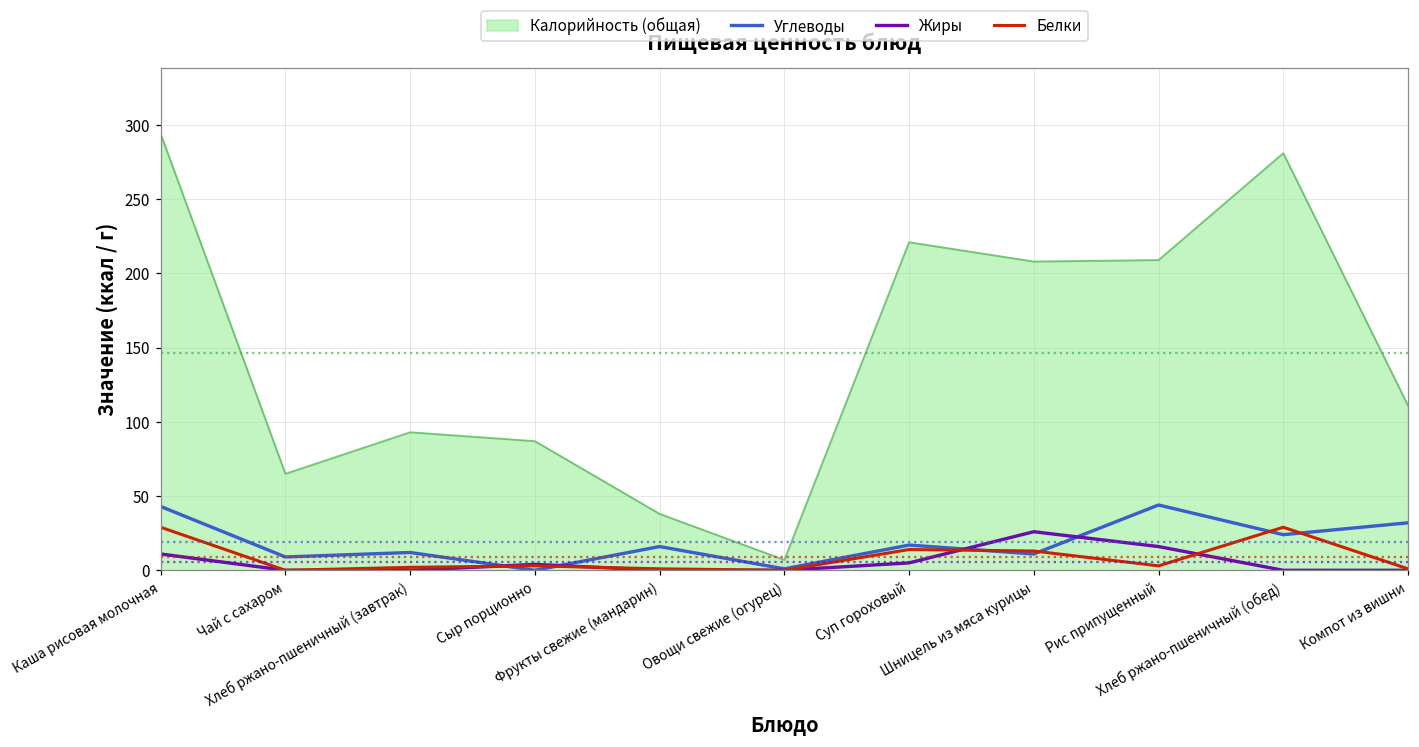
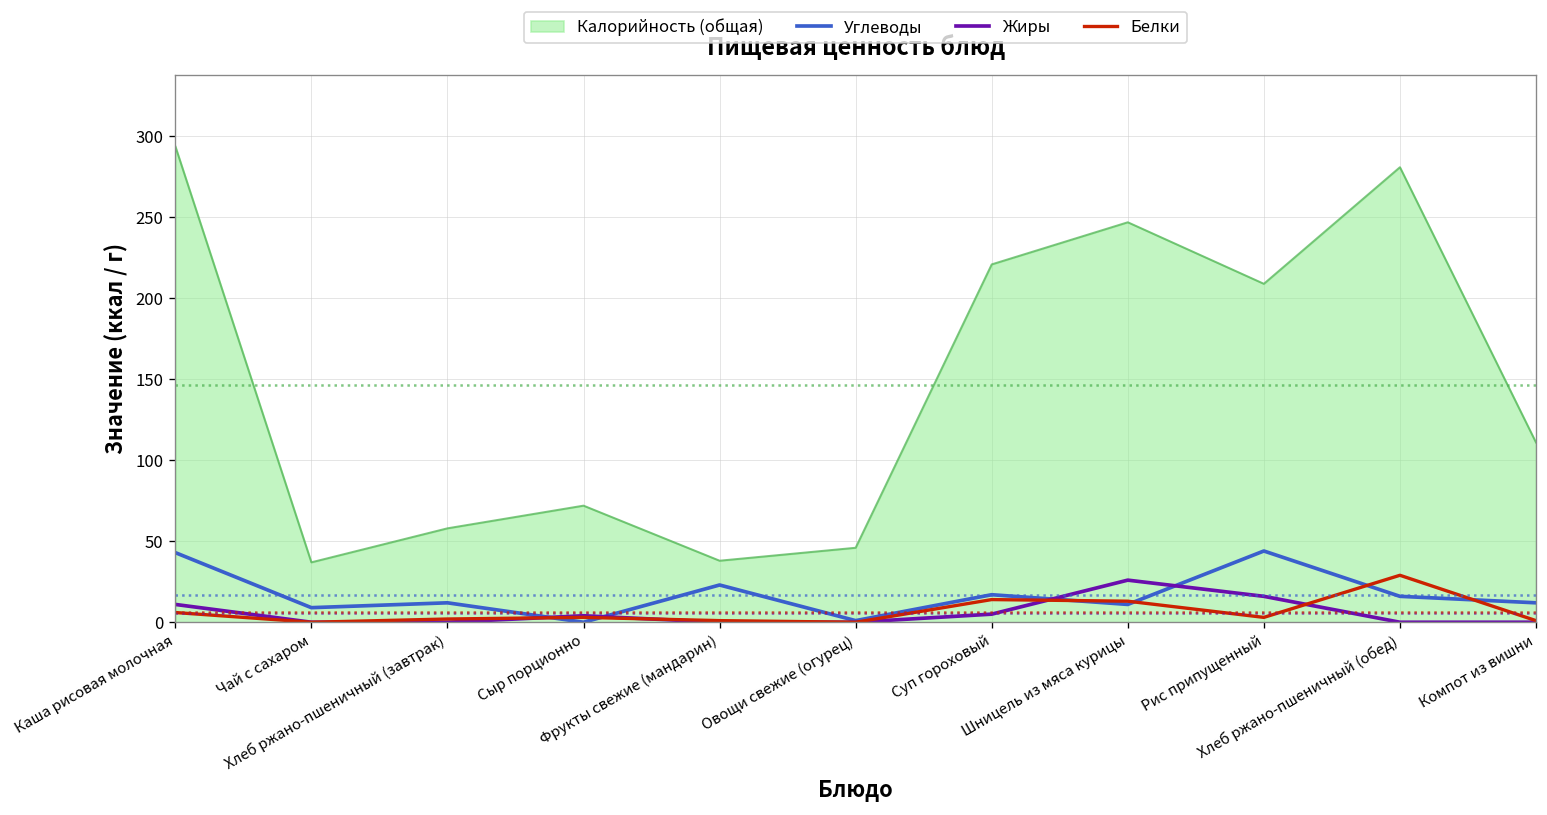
Белки, Каша рисовая молочная: 29 -> 6
Калорийность (общая), Чай с сахаром: 65 -> 37
Калорийность (общая), Хлеб ржано-пшеничный (завтрак): 93 -> 58
Калорийность (общая), Сыр порционно: 87 -> 72
Углеводы, Фрукты свежие (мандарин): 16 -> 23
Калорийность (общая), Овощи свежие (огурец): 7 -> 46
Калорийность (общая), Шницель из мяса курицы: 208 -> 247
Углеводы, Хлеб ржано-пшеничный (обед): 24 -> 16
Углеводы, Компот из вишни: 32 -> 12
